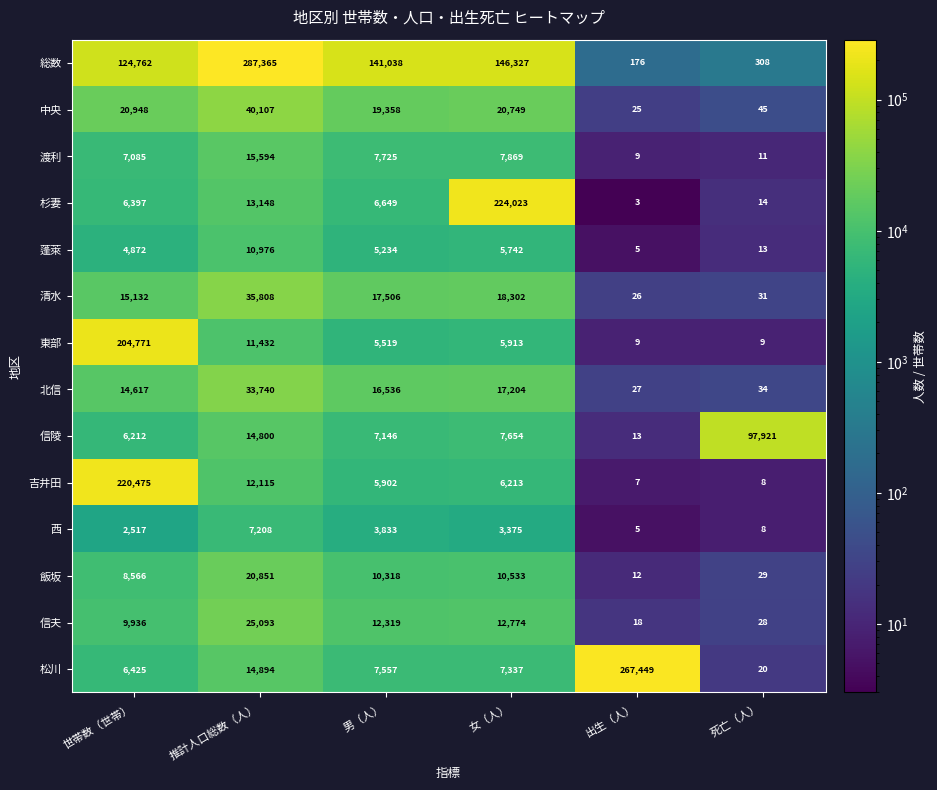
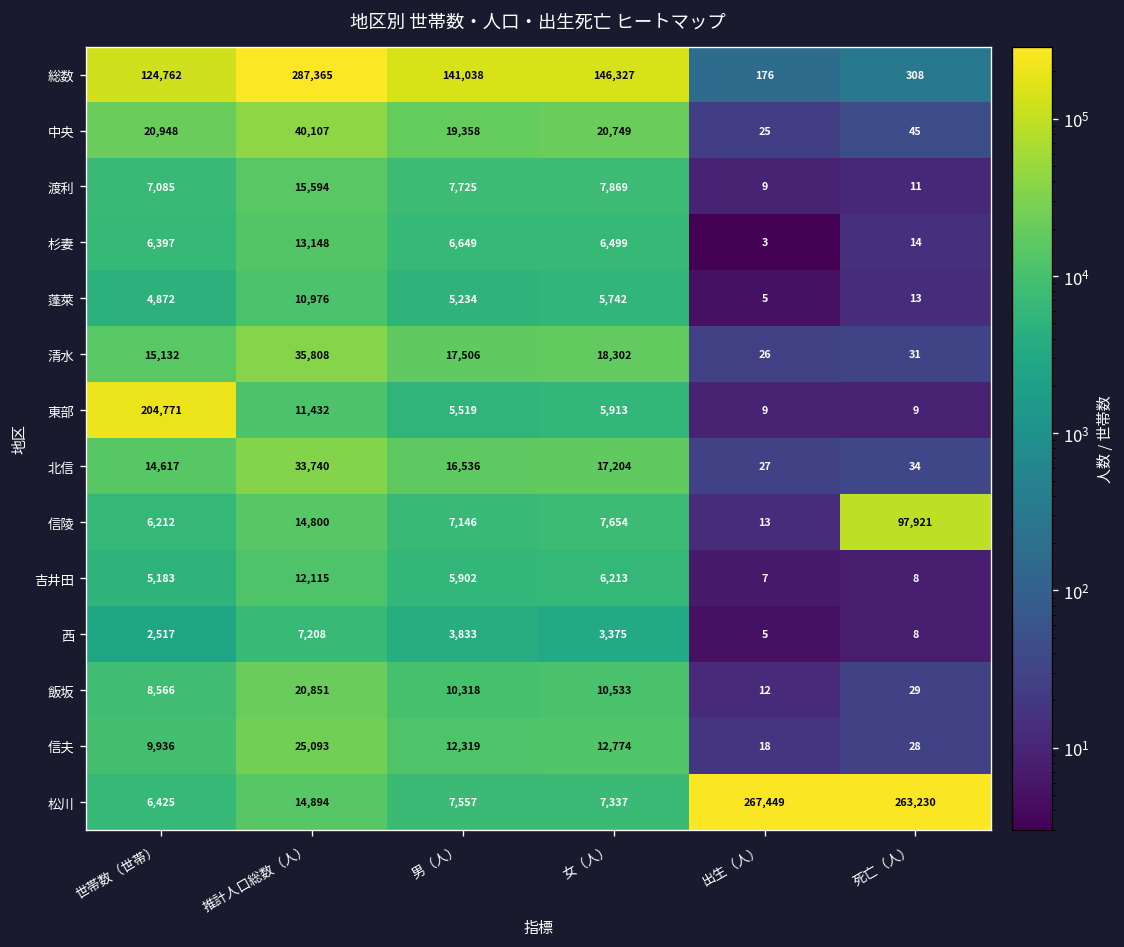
杉妻, 女（人）: 224,023 -> 6,499
吉井田, 世帯数（世帯）: 220,475 -> 5,183
松川, 死亡（人）: 20 -> 263,230
